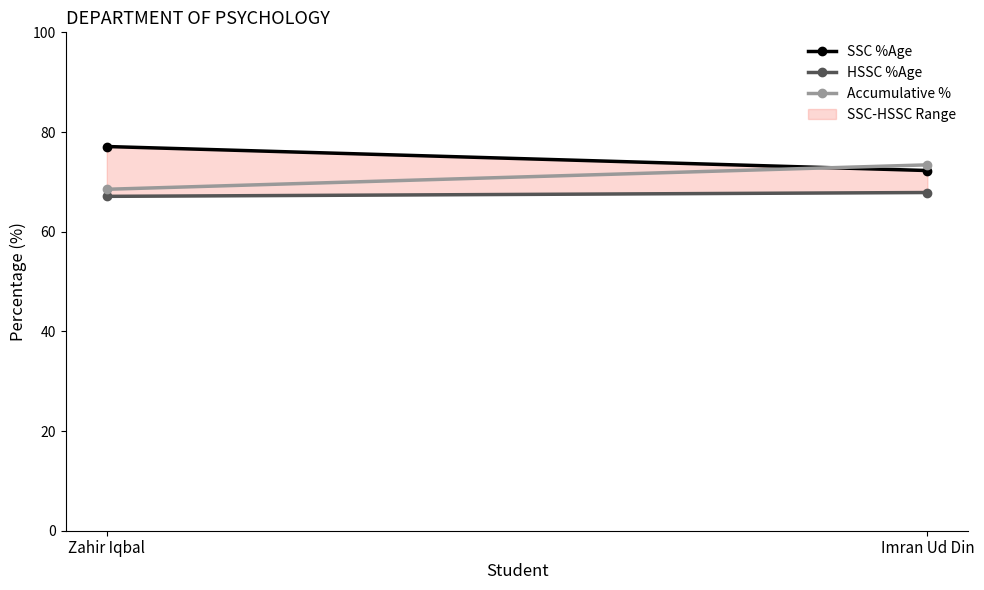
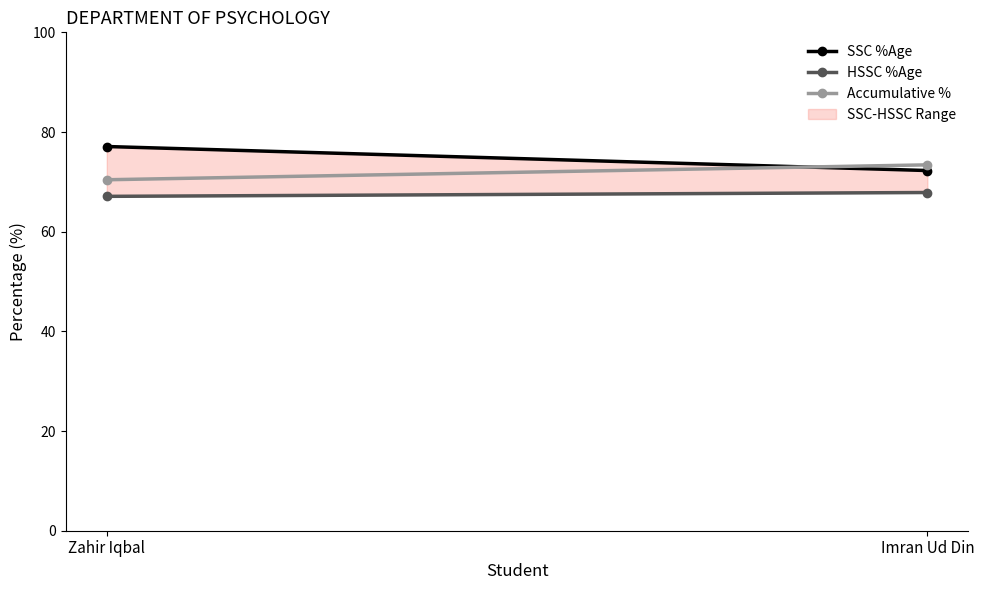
Accumulative %, Zahir Iqbal: 69 -> 70
